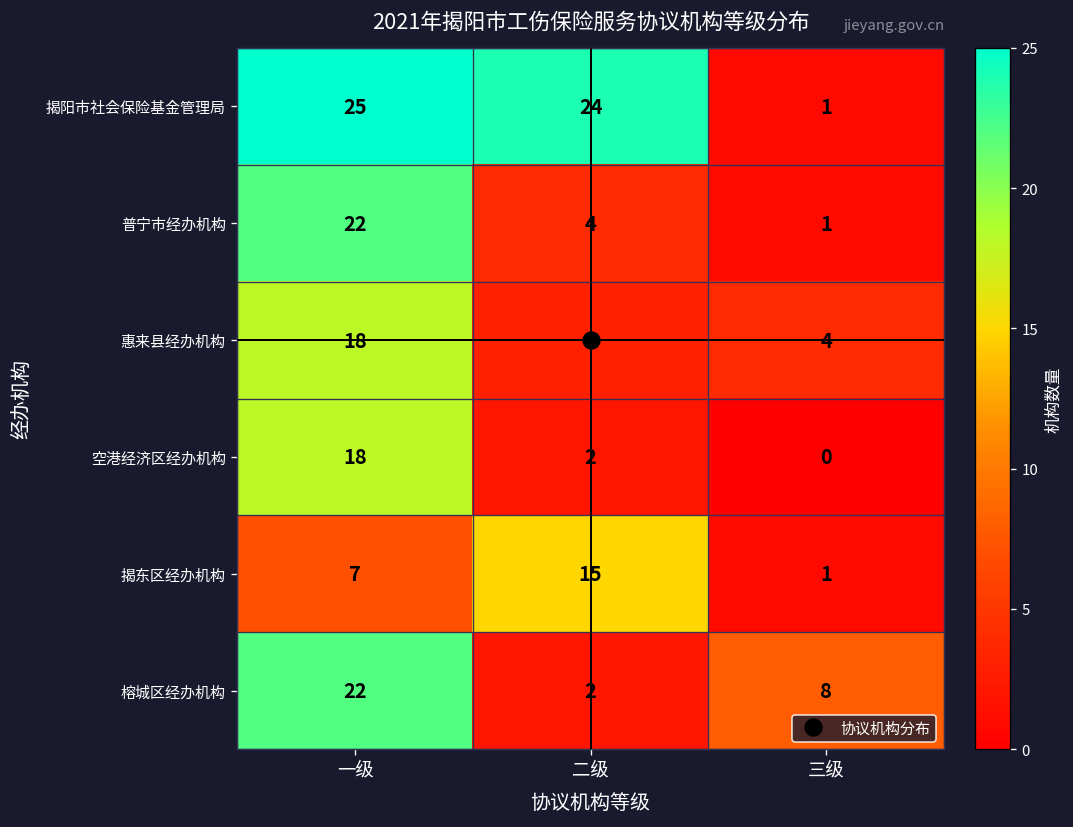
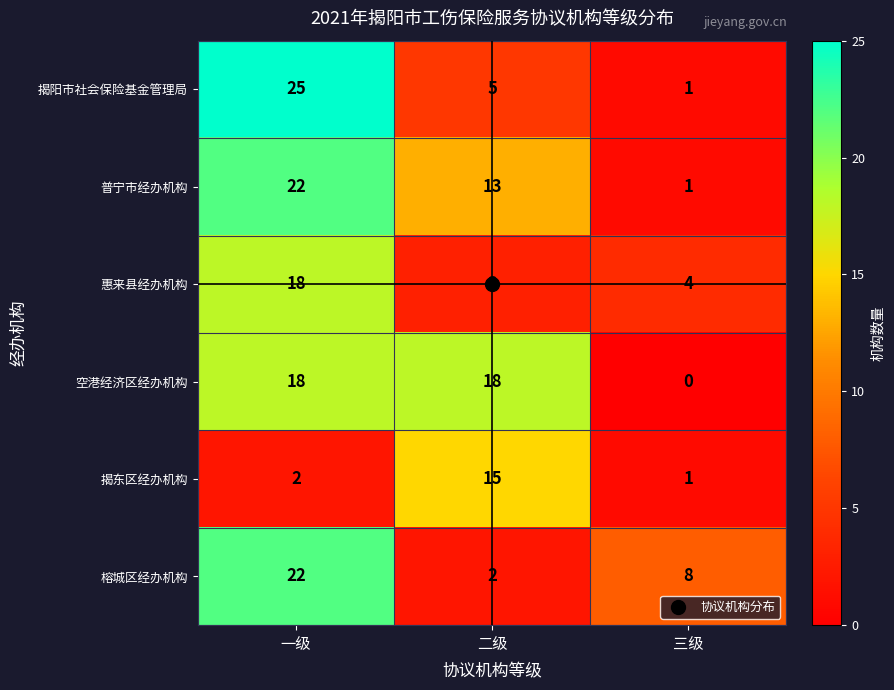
揭阳市社会保险基金管理局, 二级: 24 -> 5
普宁市经办机构, 二级: 4 -> 13
空港经济区经办机构, 二级: 2 -> 18
揭东区经办机构, 一级: 7 -> 2
